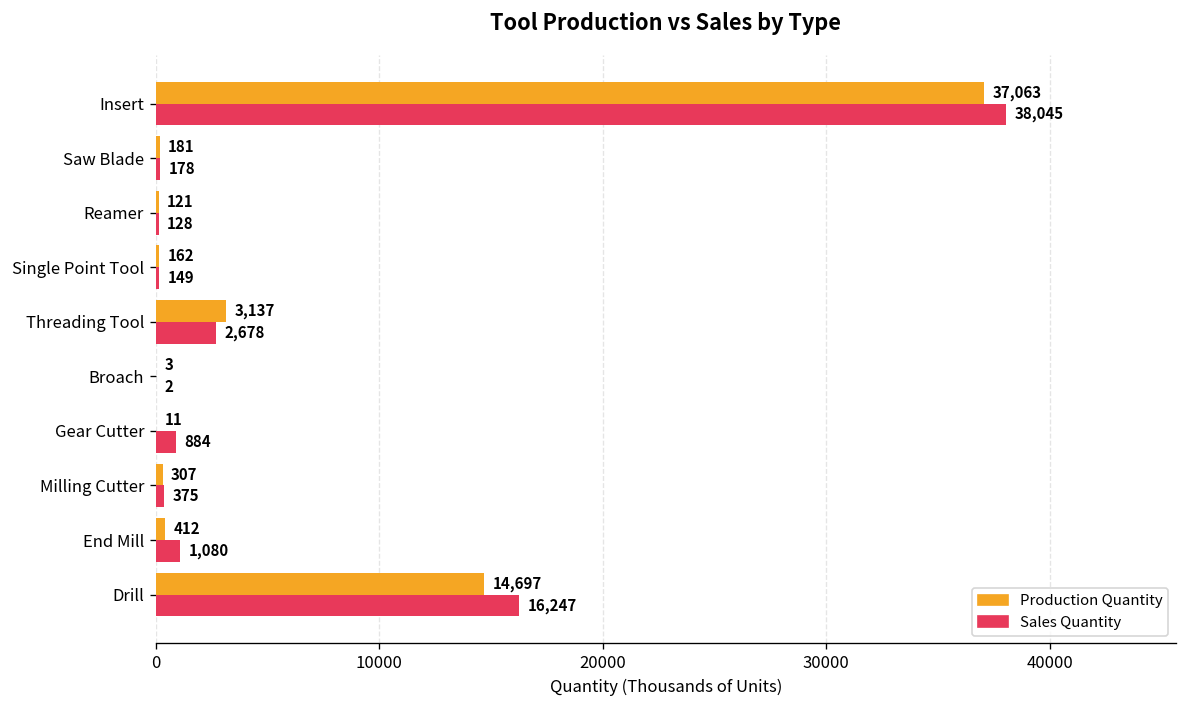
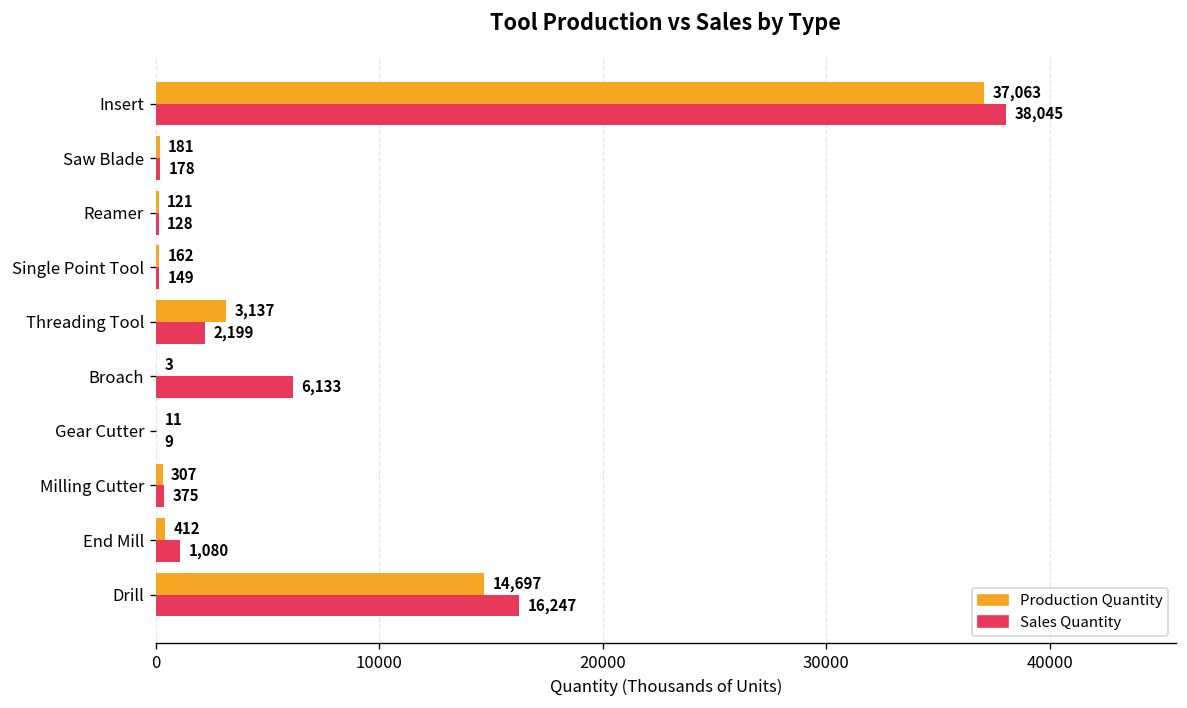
Sales Quantity, Threading Tool: 2,678 -> 2,199
Sales Quantity, Broach: 2 -> 6,133
Sales Quantity, Gear Cutter: 884 -> 9
